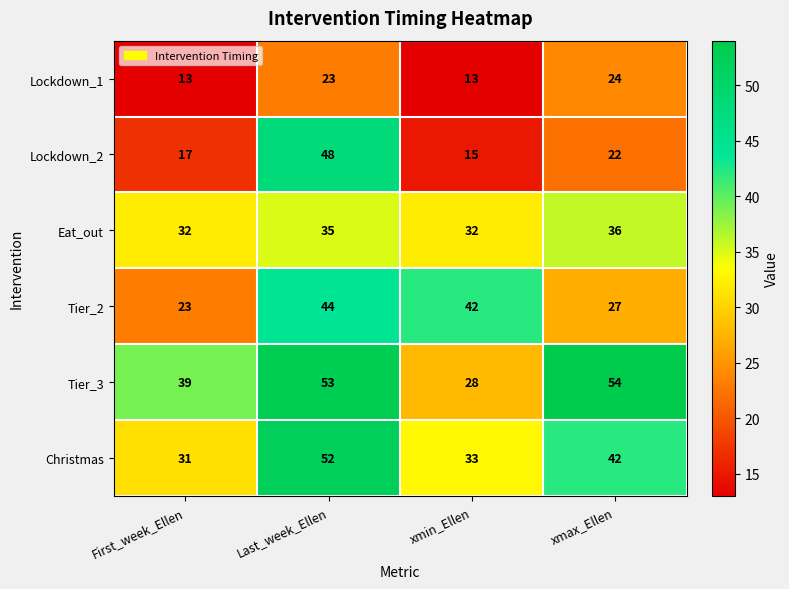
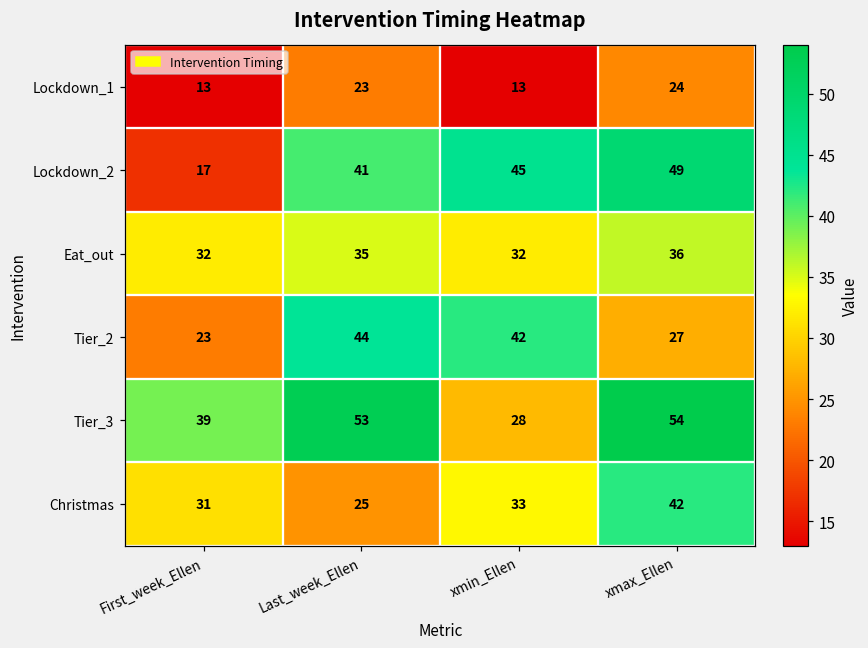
Lockdown_2, Last_week_Ellen: 48 -> 41
Lockdown_2, xmin_Ellen: 15 -> 45
Lockdown_2, xmax_Ellen: 22 -> 49
Christmas, Last_week_Ellen: 52 -> 25
